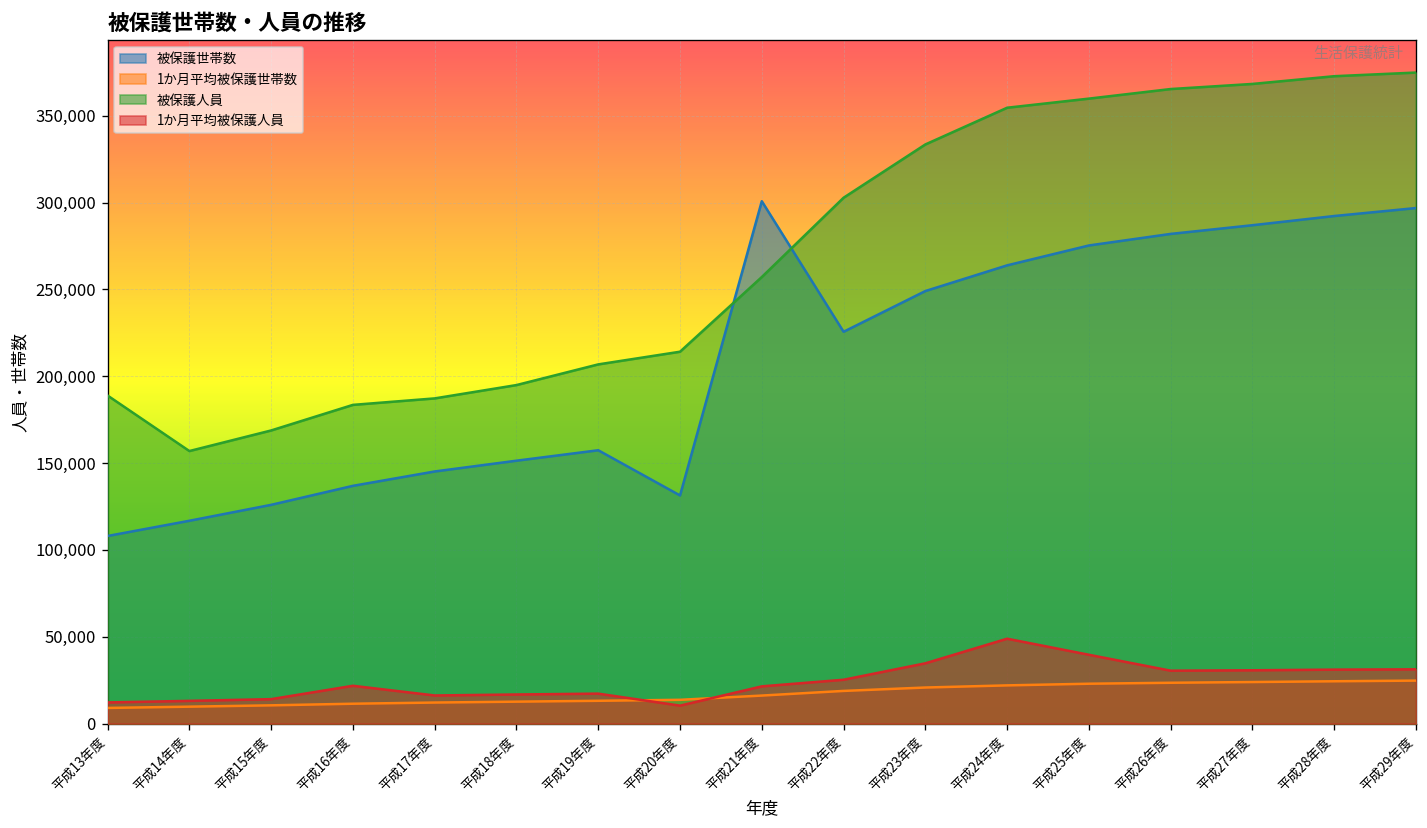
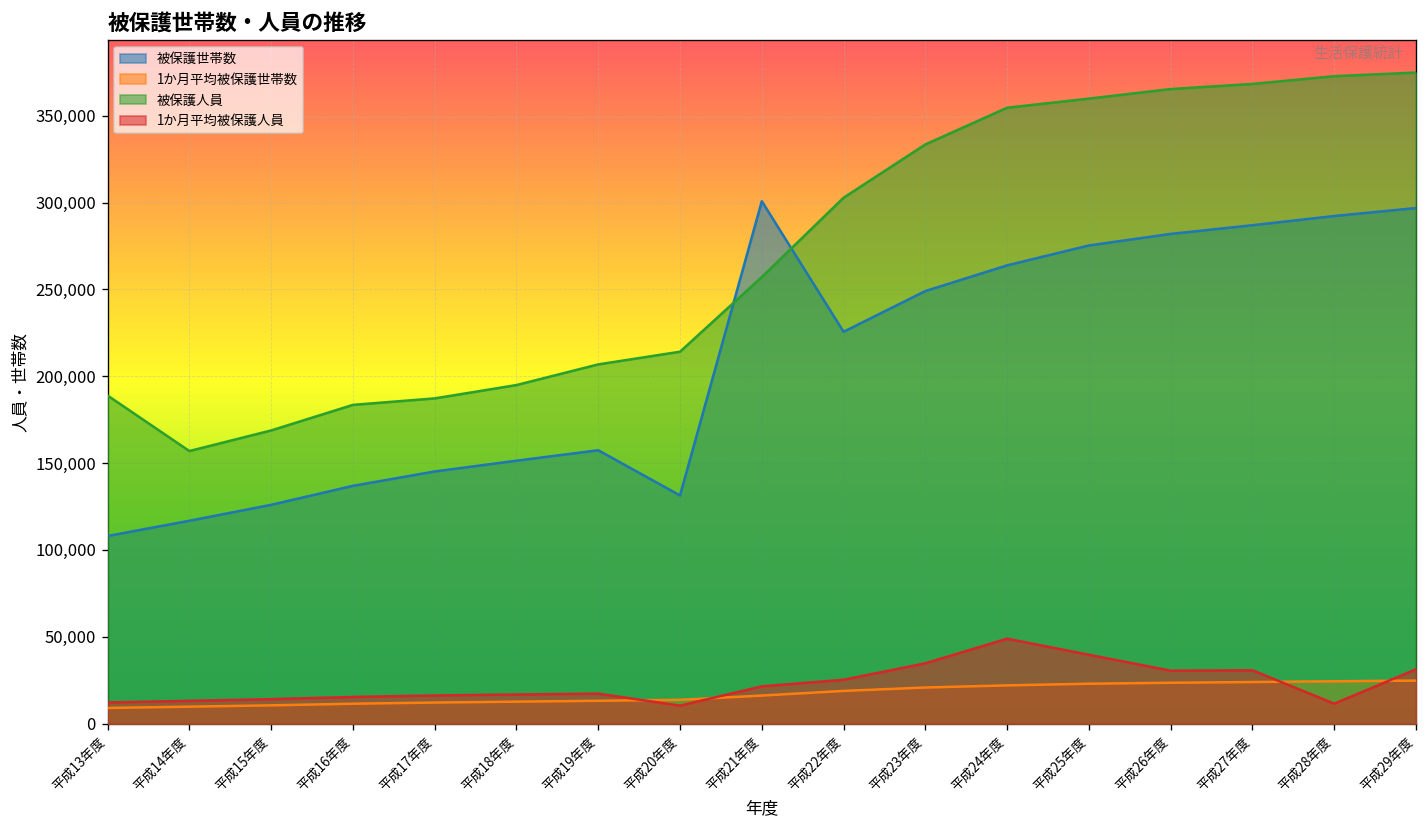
1か月平均被保護人員, 平成16年度: 22,000 -> 15,000
1か月平均被保護人員, 平成28年度: 31,000 -> 11,000
